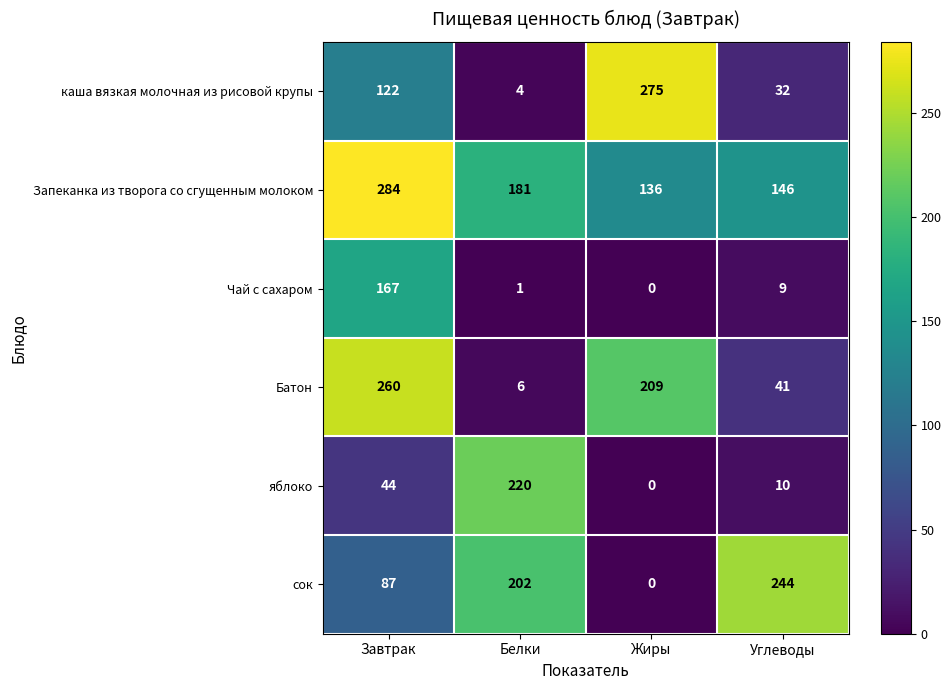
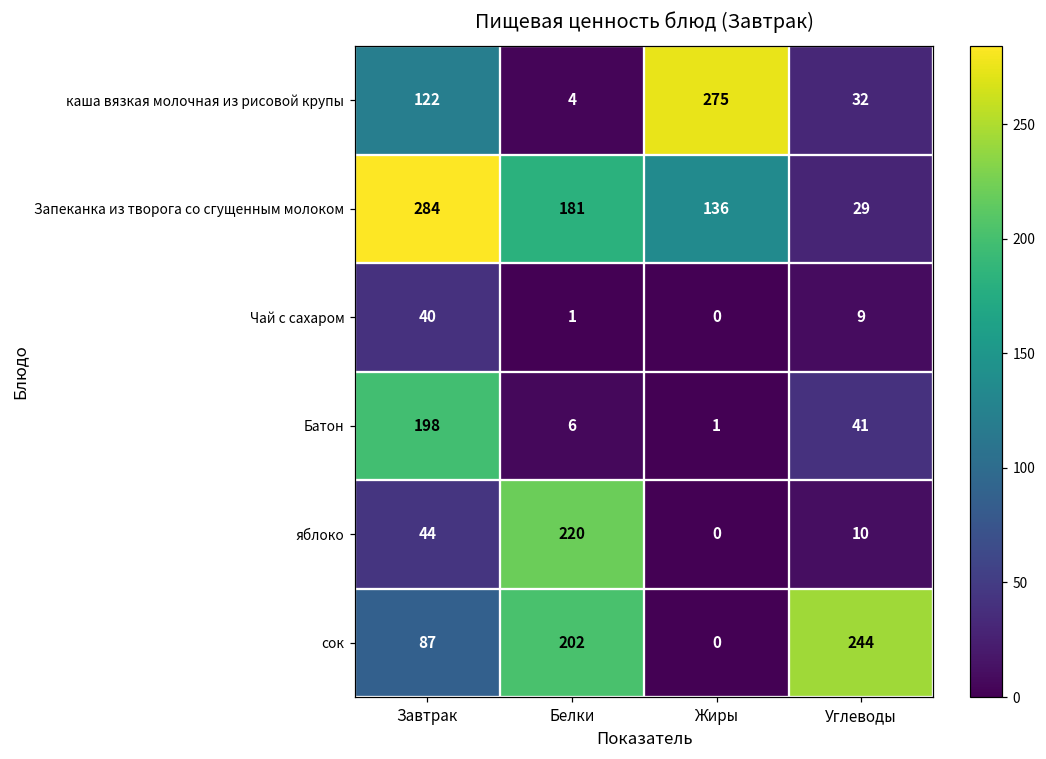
Запеканка из творога со сгущенным молоком, Углеводы: 146 -> 29
Чай с сахаром, Завтрак: 167 -> 40
Батон, Завтрак: 260 -> 198
Батон, Жиры: 209 -> 1
